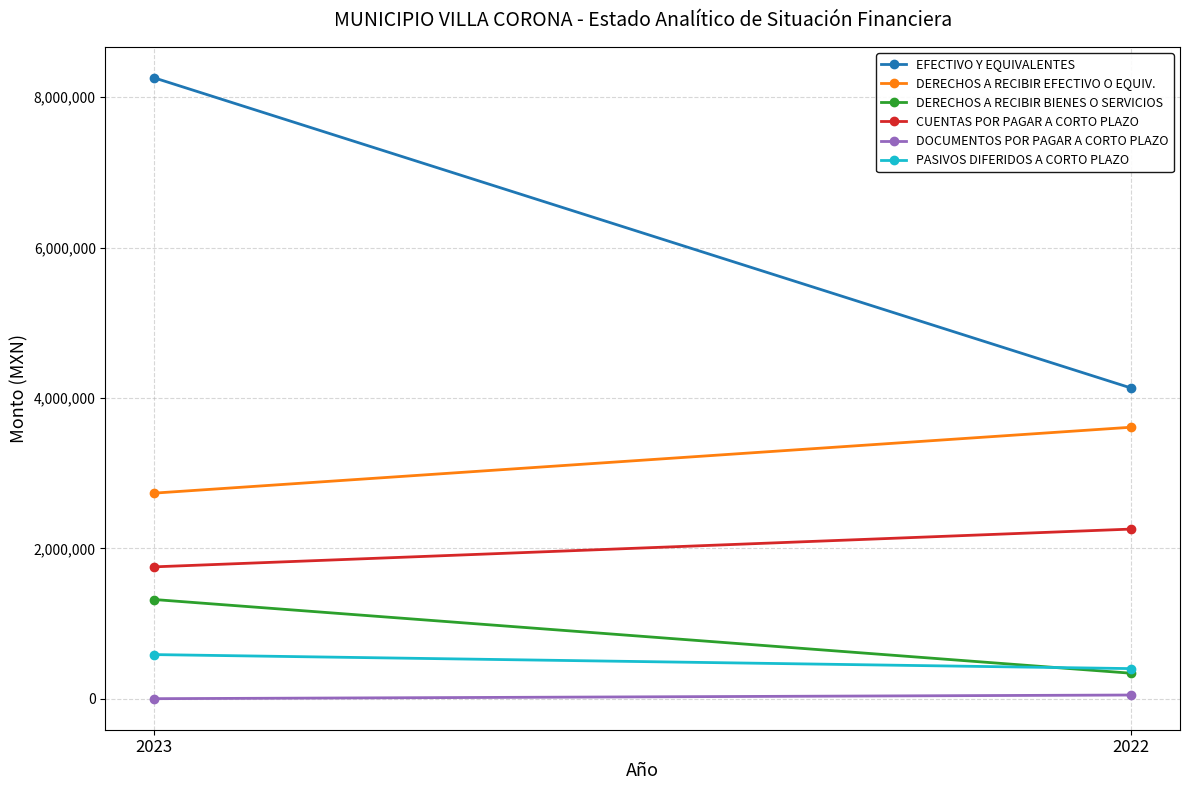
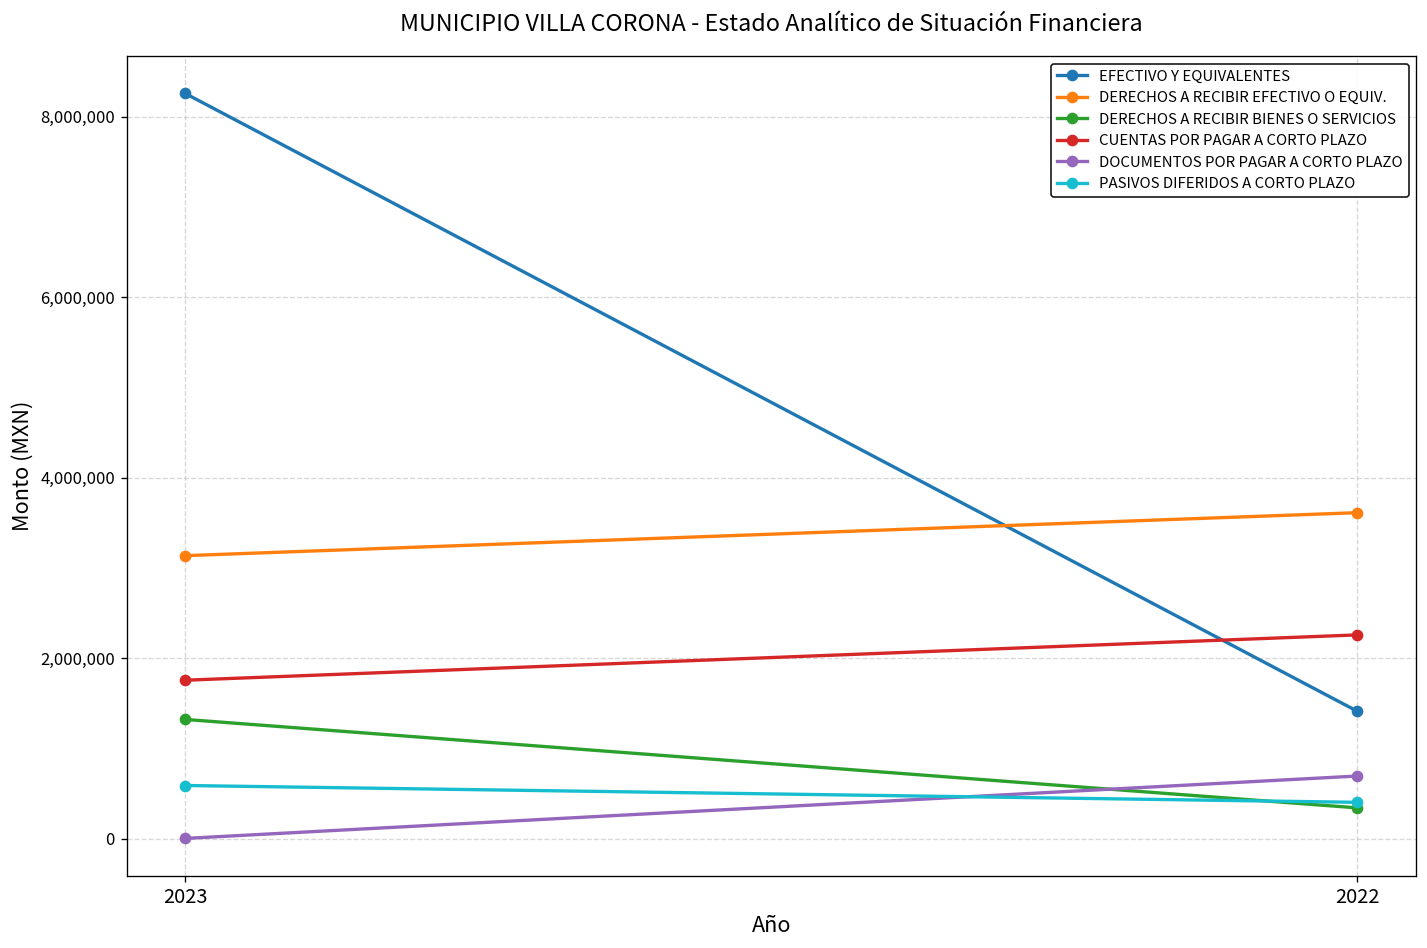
DERECHOS A RECIBIR EFECTIVO O EQUIV., 2023: 2,700,000 -> 3,100,000
EFECTIVO Y EQUIVALENTES, 2022: 4,100,000 -> 1,400,000
DOCUMENTOS POR PAGAR A CORTO PLAZO, 2022: 100,000 -> 700,000
